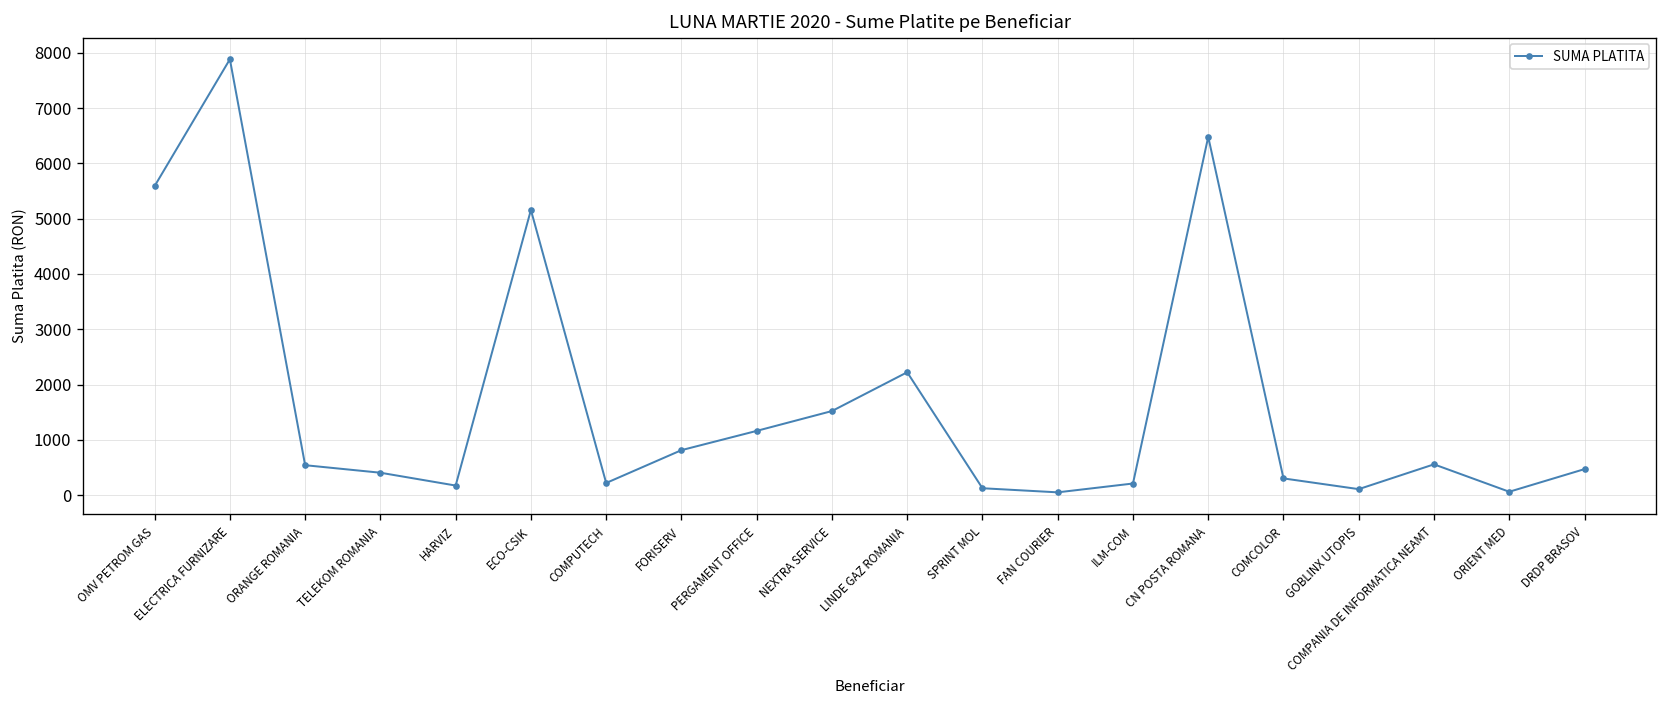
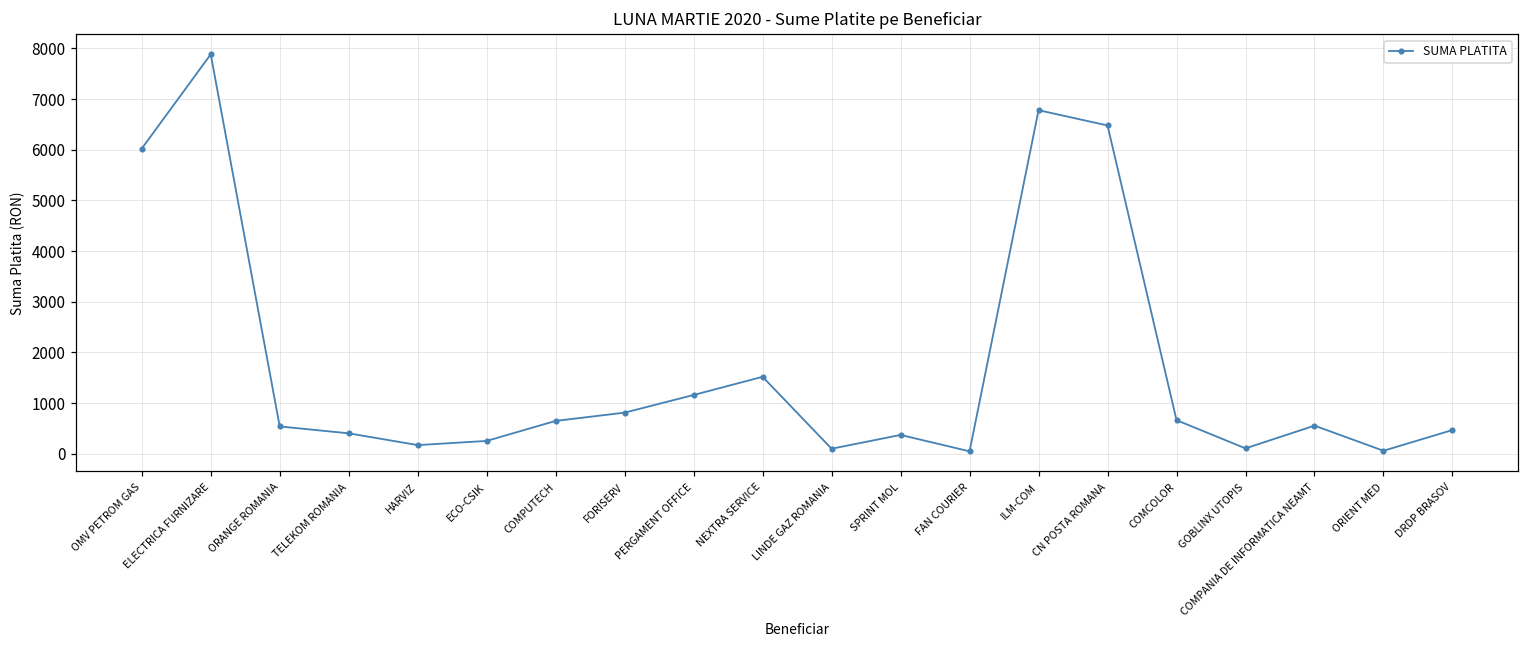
OMV PETROM GAS: 5600 -> 6000
ECO-CSIK: 5200 -> 300
COMPUTECH: 200 -> 600
LINDE GAZ ROMANIA: 2200 -> 100
SPRINT MOL: 100 -> 400
ILM-COM: 200 -> 6800
COMCOLOR: 300 -> 700
